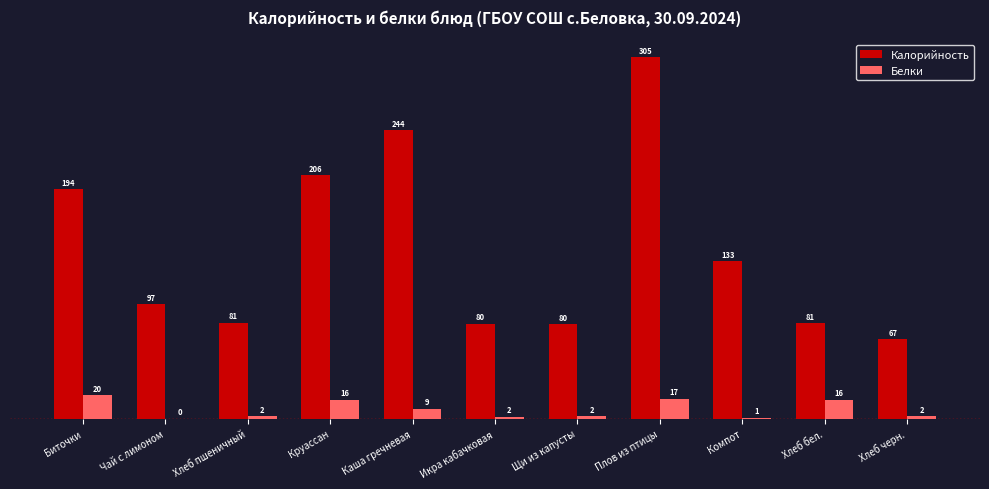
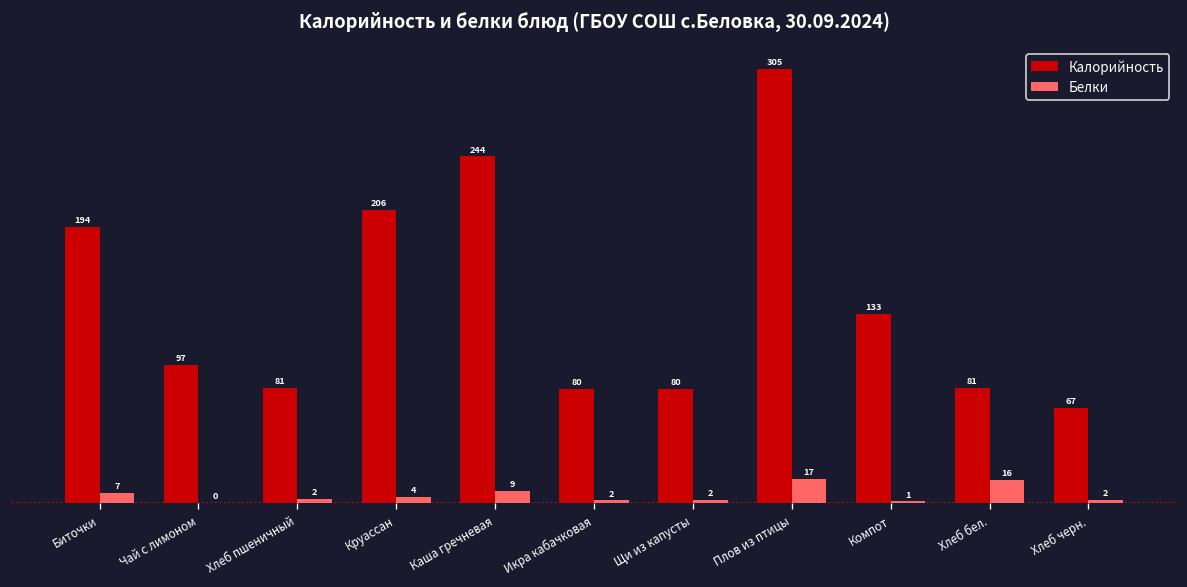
Белки, Биточки: 20 -> 7
Белки, Круассан: 16 -> 4
